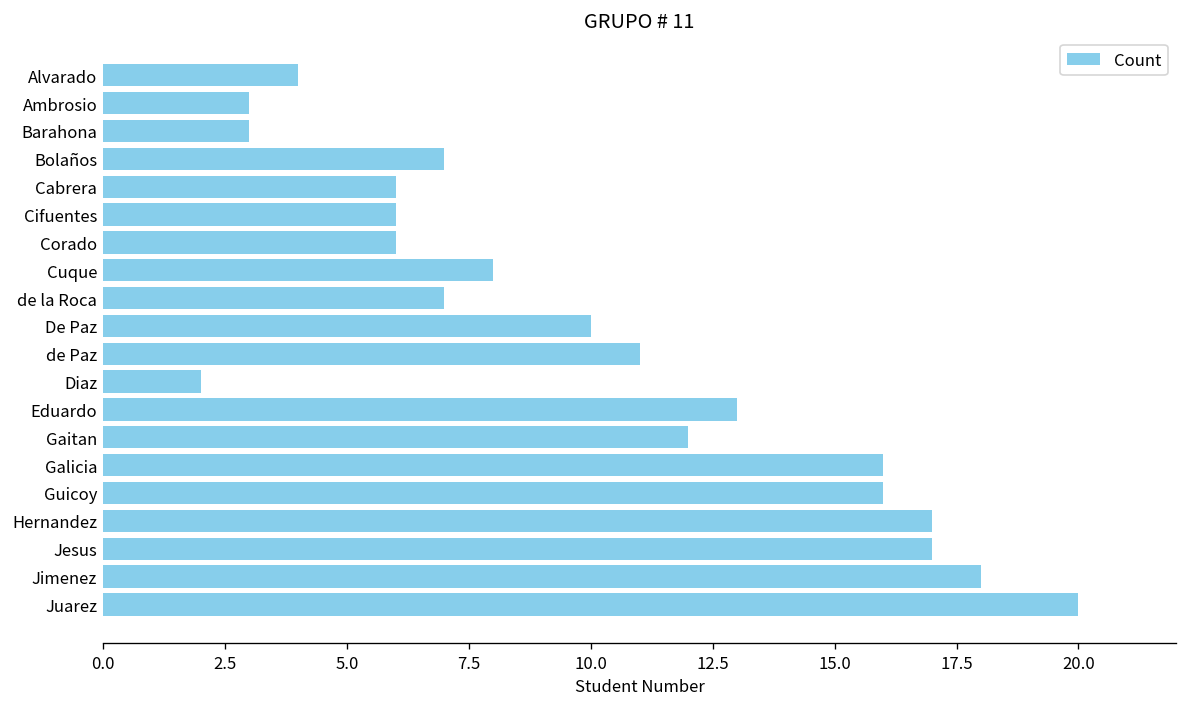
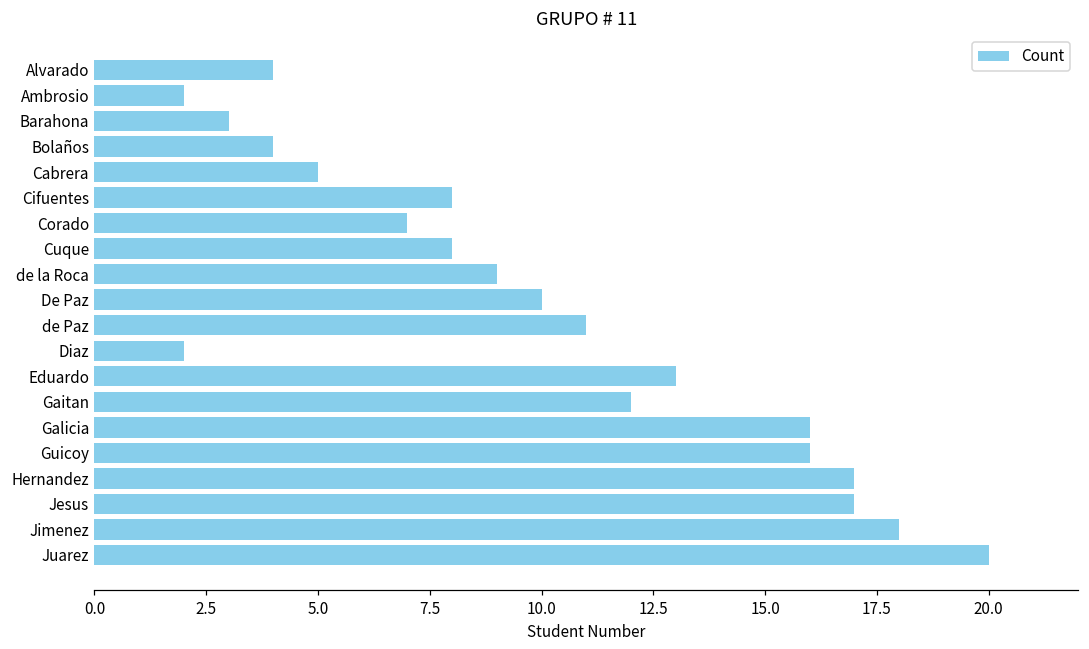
Ambrosio: 3 -> 2
Bolaños: 7 -> 4
Cabrera: 6 -> 5
Cifuentes: 6 -> 8
Corado: 6 -> 7
de la Roca: 7 -> 9
